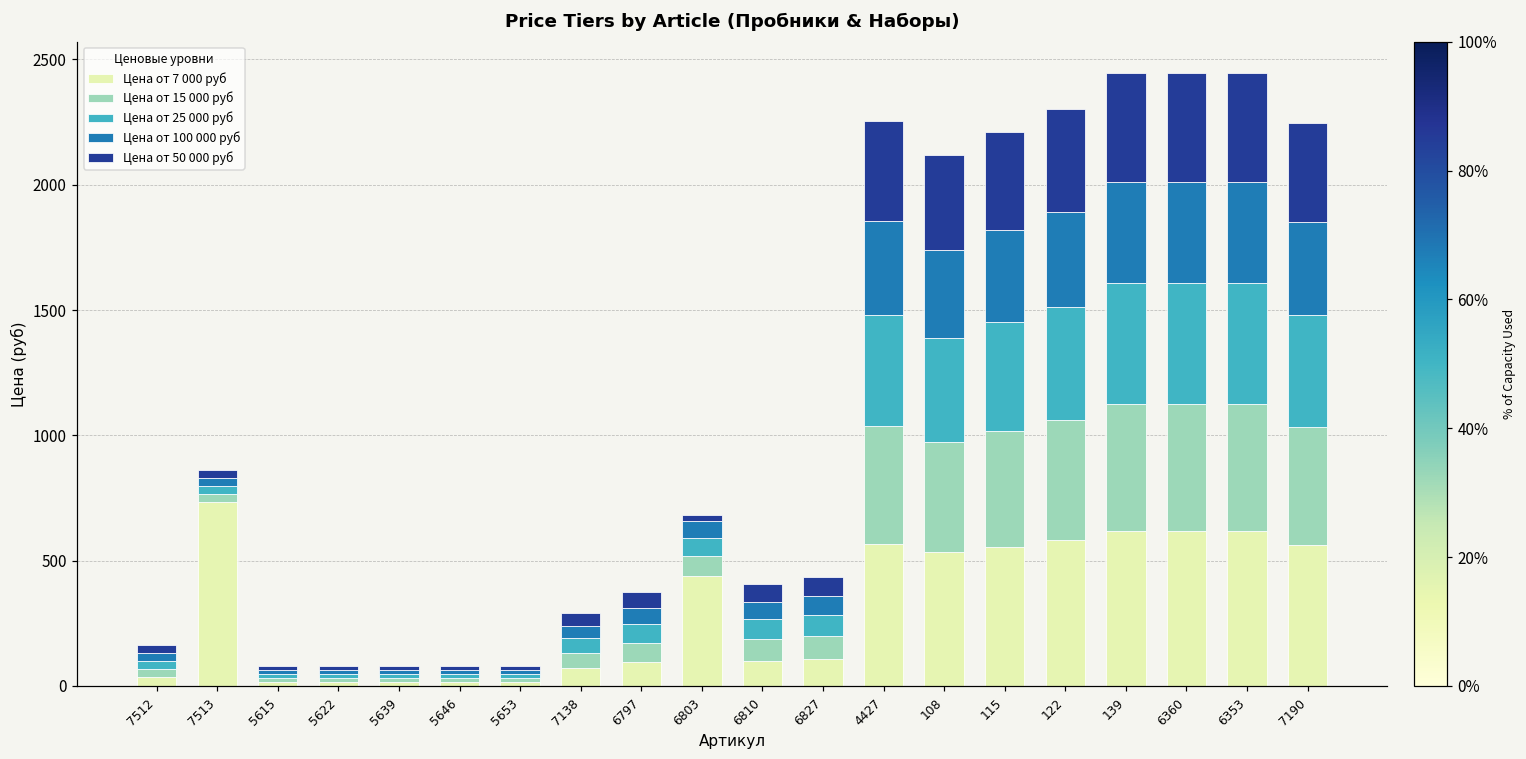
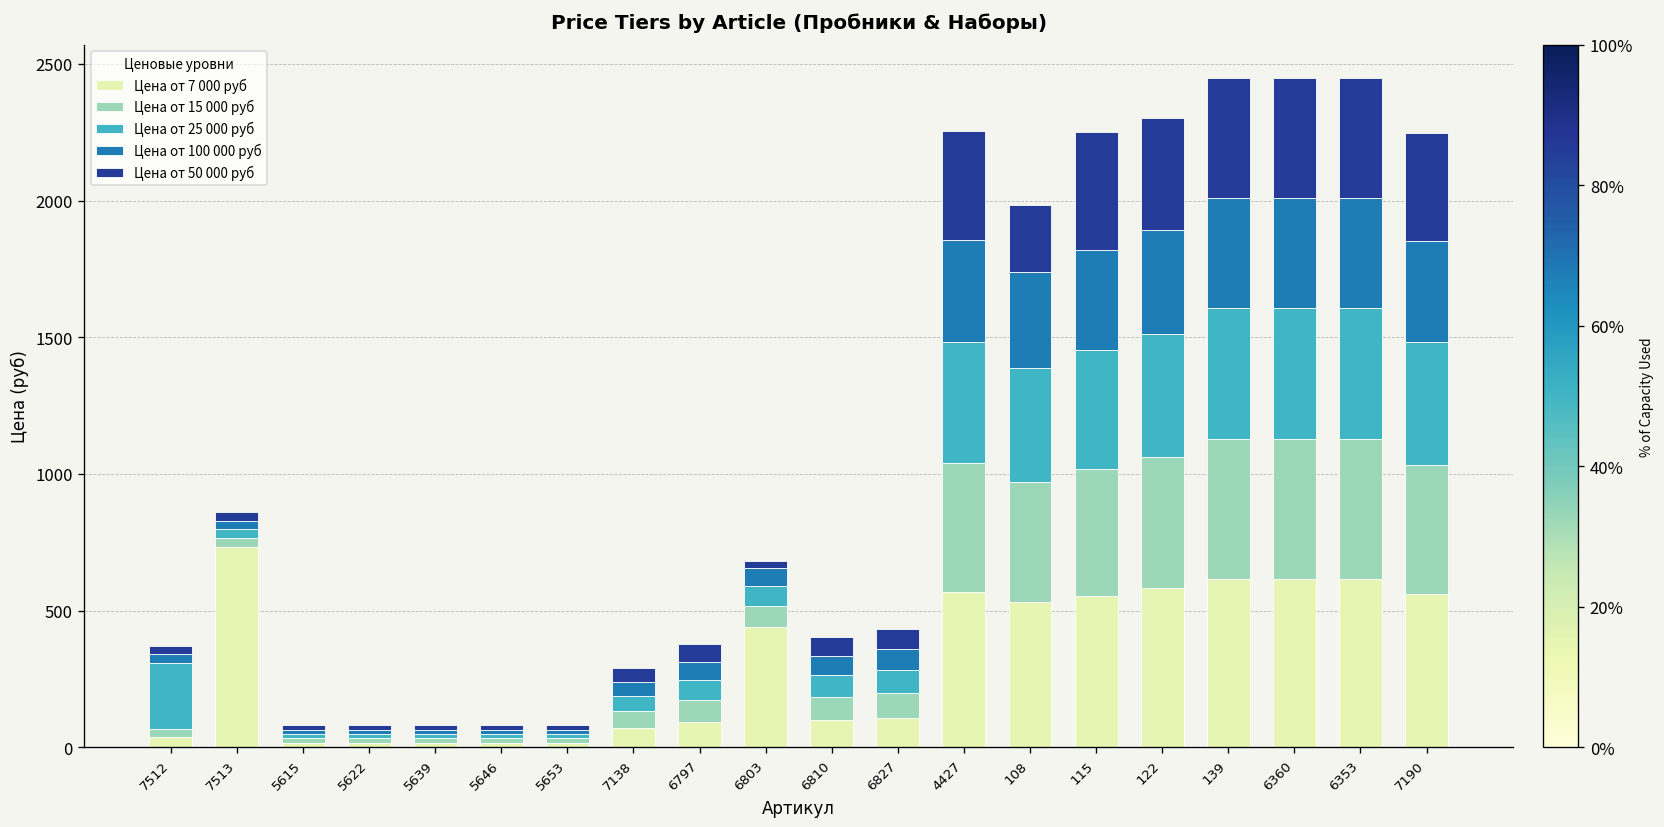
Цена от 25 000 руб, 7512: 30 -> 240
Цена от 50 000 руб, 108: 380 -> 250
Цена от 50 000 руб, 115: 390 -> 430
